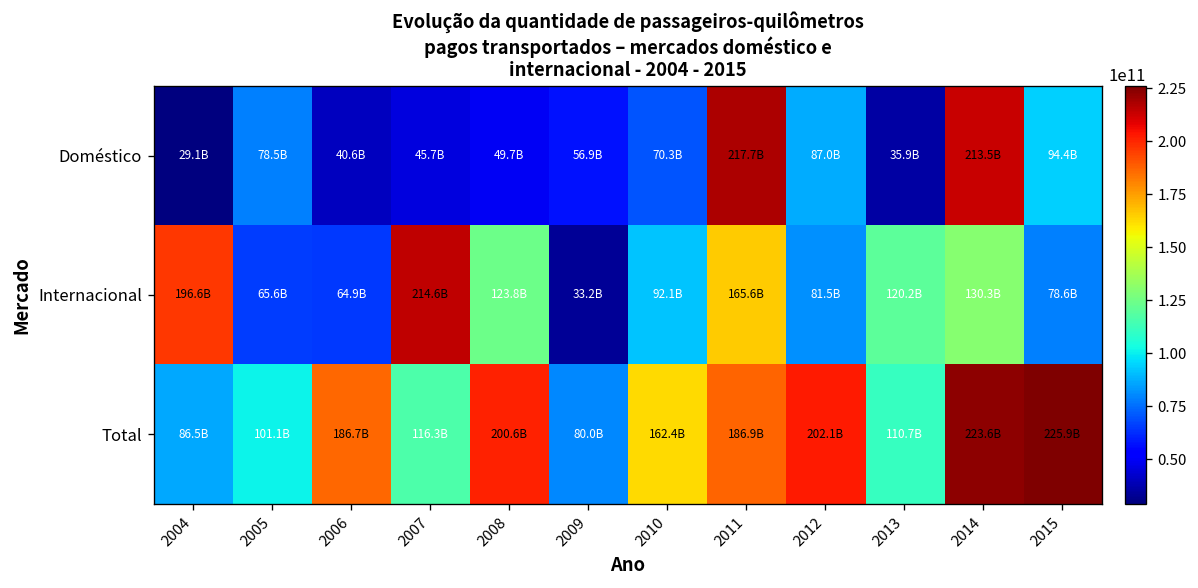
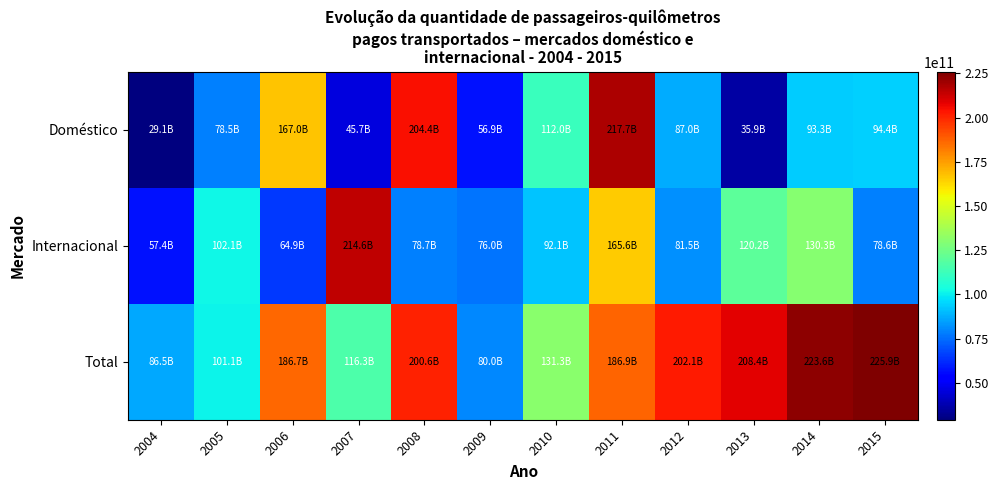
Doméstico, 2006: 40.6B -> 167.0B
Doméstico, 2008: 49.7B -> 204.4B
Doméstico, 2010: 70.3B -> 112.0B
Doméstico, 2014: 213.5B -> 93.3B
Internacional, 2004: 196.6B -> 57.4B
Internacional, 2005: 65.6B -> 102.1B
Internacional, 2008: 123.8B -> 78.7B
Internacional, 2009: 33.2B -> 76.0B
Total, 2010: 162.4B -> 131.3B
Total, 2013: 110.7B -> 208.4B
